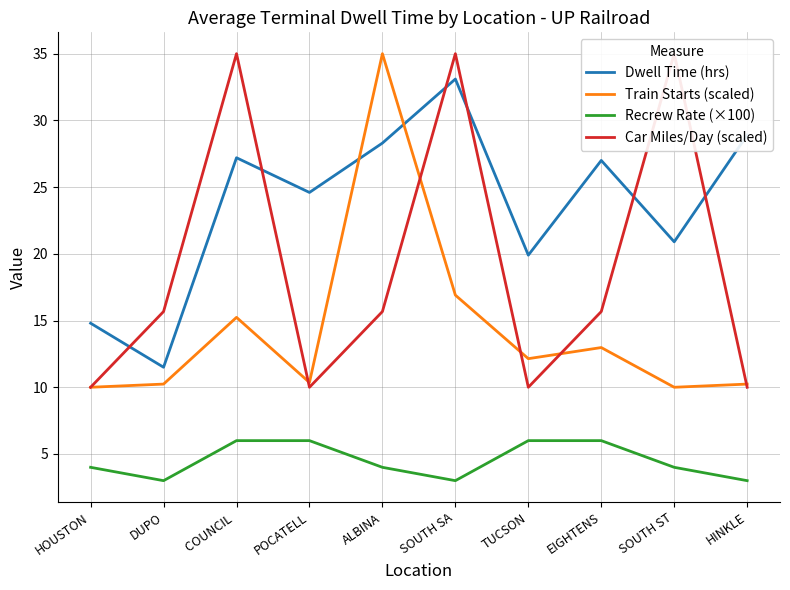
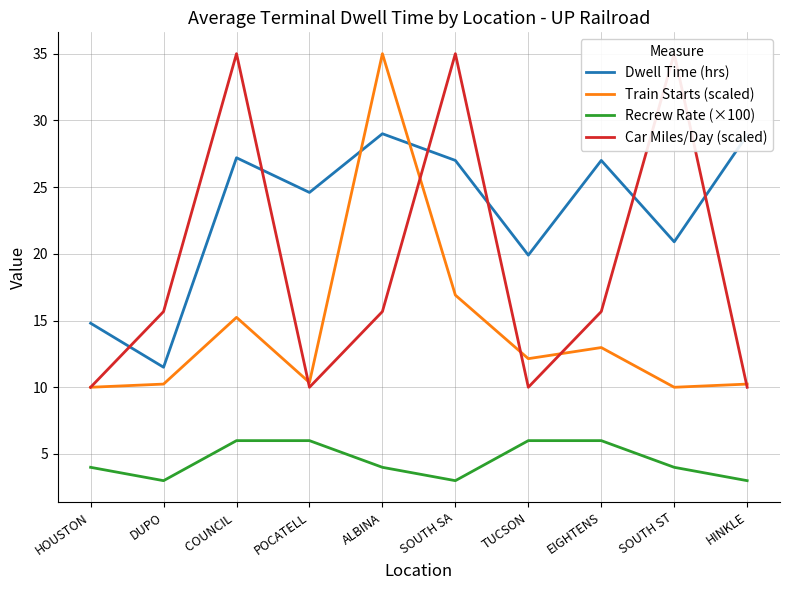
Dwell Time (hrs), ALBINA: 28.3 -> 29.0
Dwell Time (hrs), SOUTH SA: 33.1 -> 27.0
